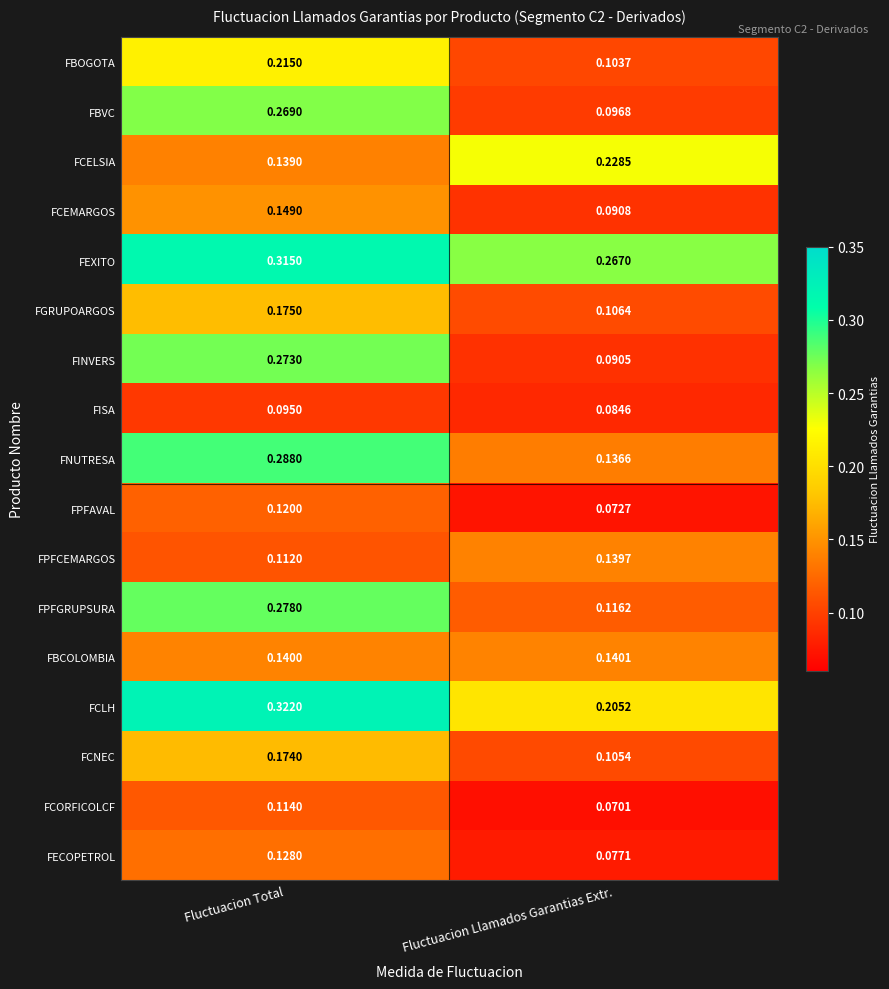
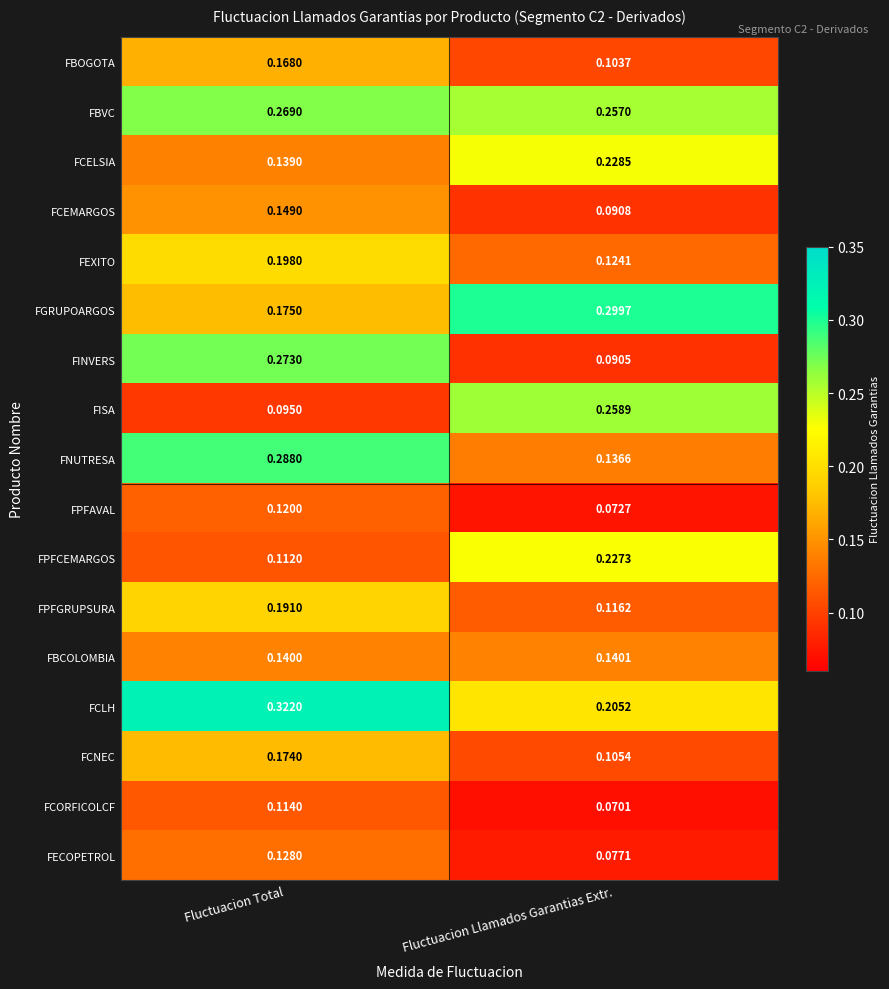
FBOGOTA, Fluctuacion Total: 0.2150 -> 0.1680
FBVC, Fluctuacion Llamados Garantias Extr.: 0.0968 -> 0.2570
FEXITO, Fluctuacion Total: 0.3150 -> 0.1980
FEXITO, Fluctuacion Llamados Garantias Extr.: 0.2670 -> 0.1241
FGRUPOARGOS, Fluctuacion Llamados Garantias Extr.: 0.1064 -> 0.2997
FISA, Fluctuacion Llamados Garantias Extr.: 0.0846 -> 0.2589
FPFCEMARGOS, Fluctuacion Llamados Garantias Extr.: 0.1397 -> 0.2273
FPFGRUPSURA, Fluctuacion Total: 0.2780 -> 0.1910
